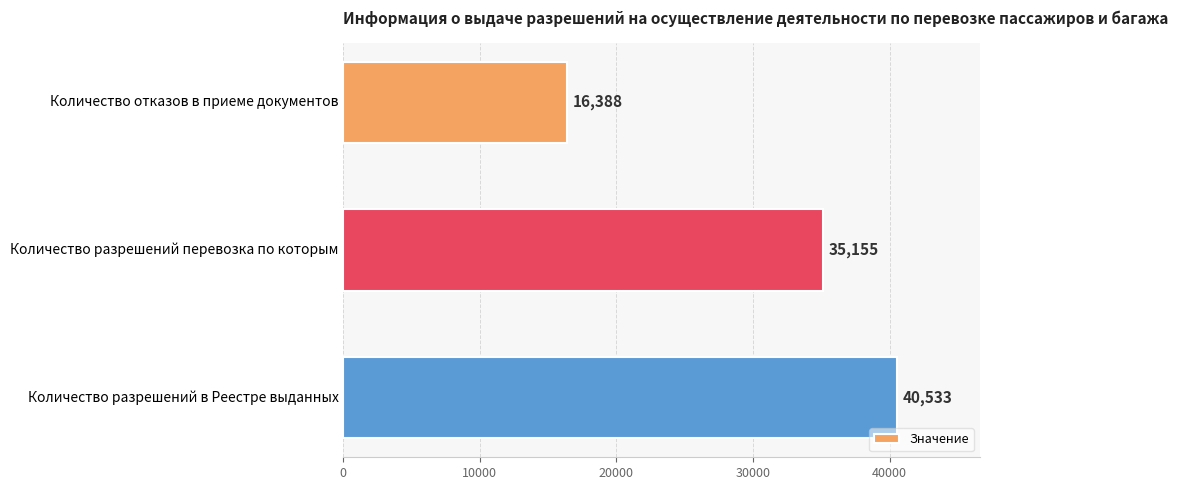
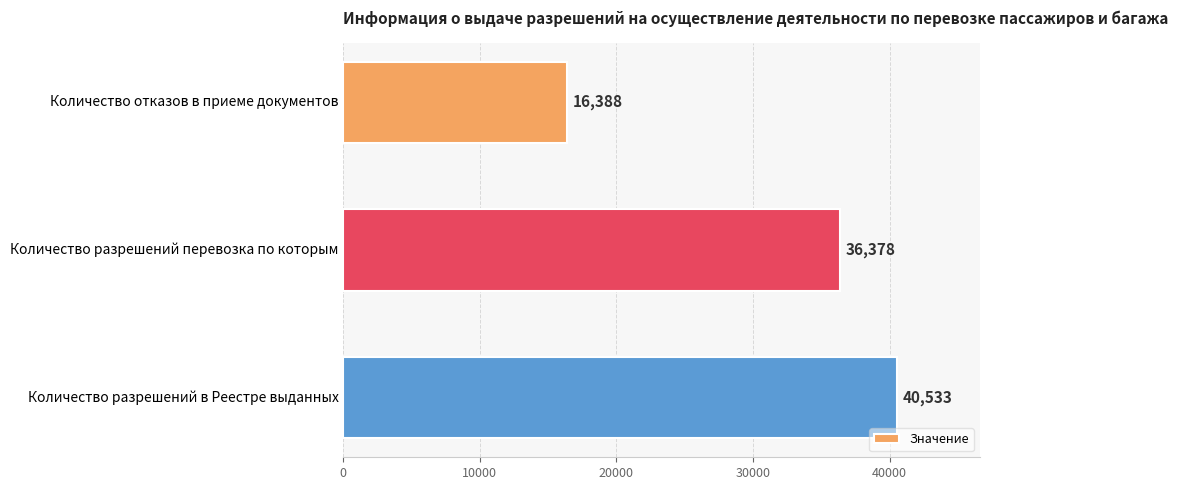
Количество разрешений перевозка по которым: 35,155 -> 36,378
